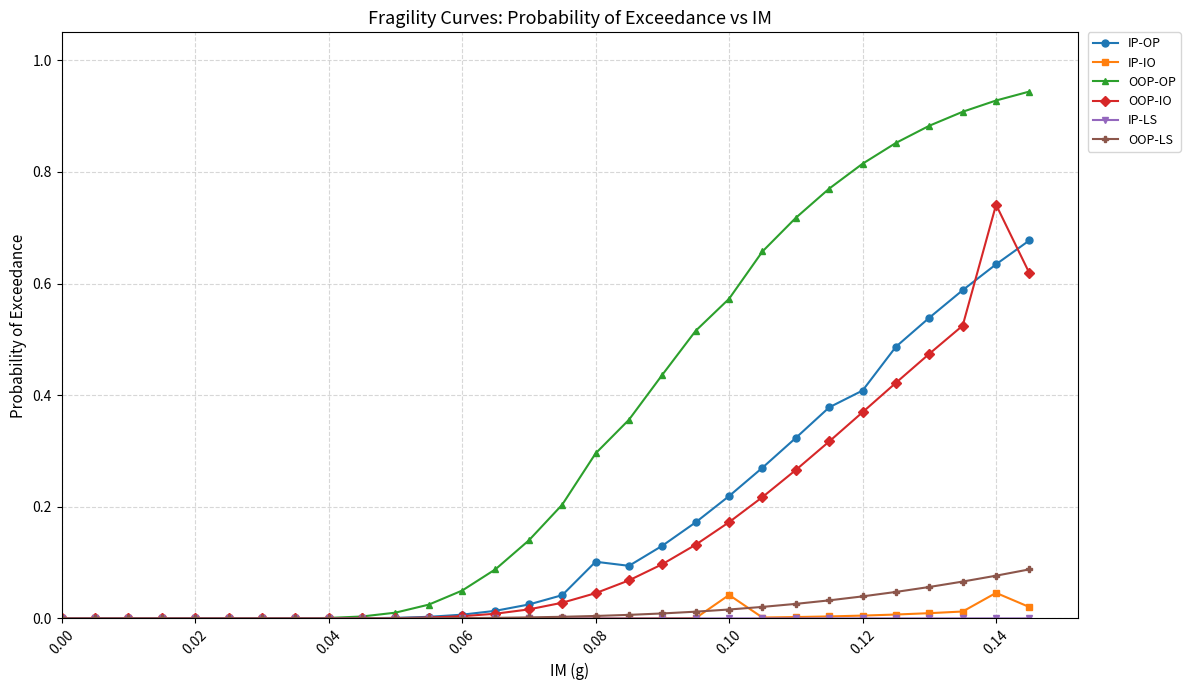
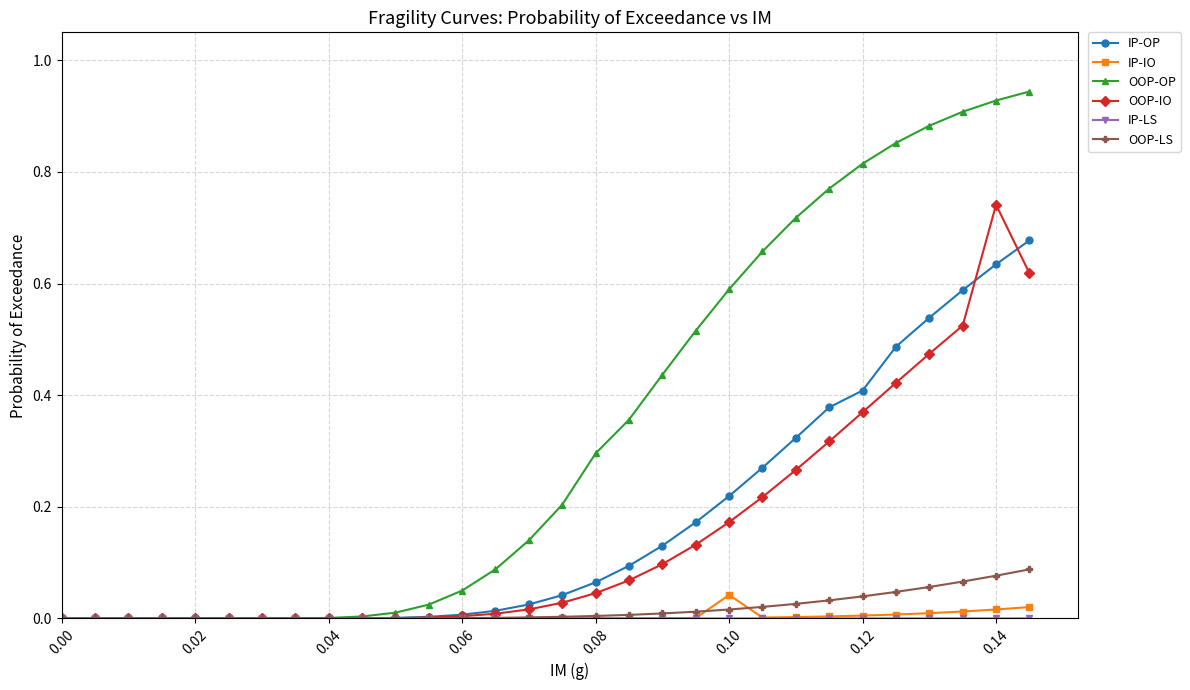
IP-OP, 0.08: 0.10 -> 0.06
OOP-OP, 0.10: 0.57 -> 0.59
IP-IO, 0.14: 0.05 -> 0.02
